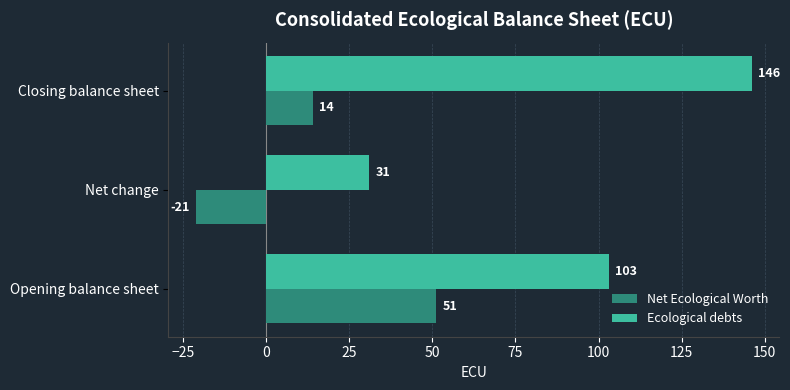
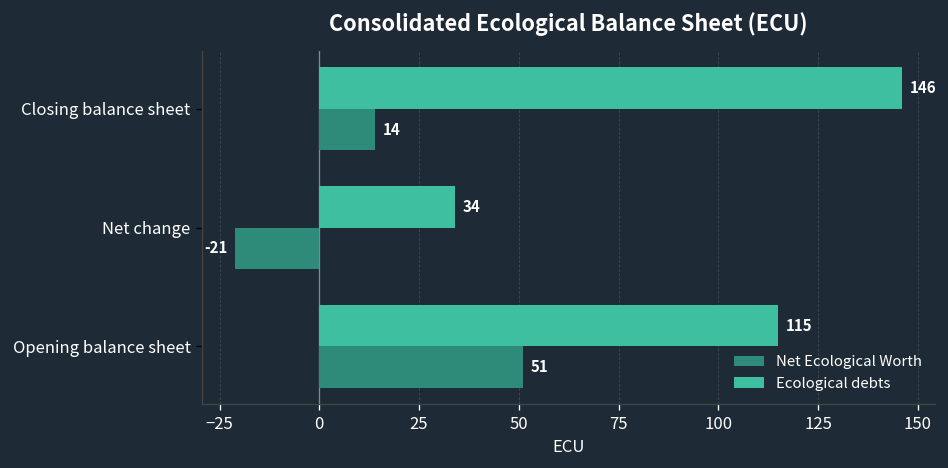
Ecological debts, Net change: 31 -> 34
Ecological debts, Opening balance sheet: 103 -> 115
